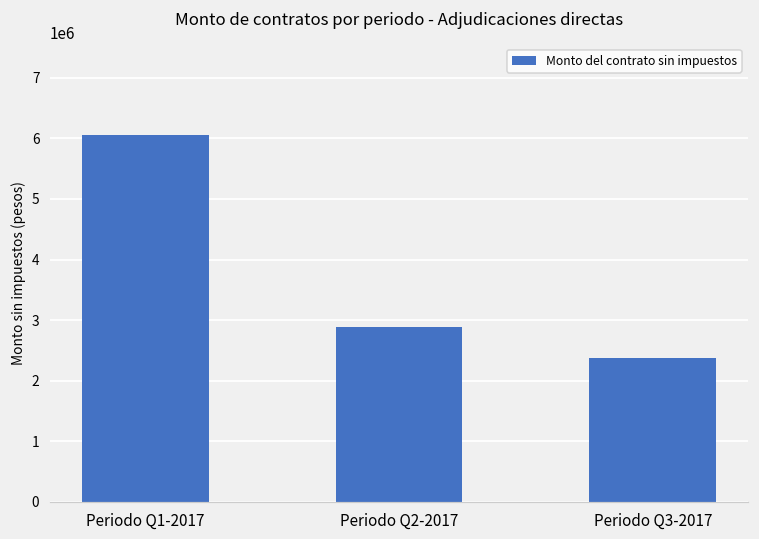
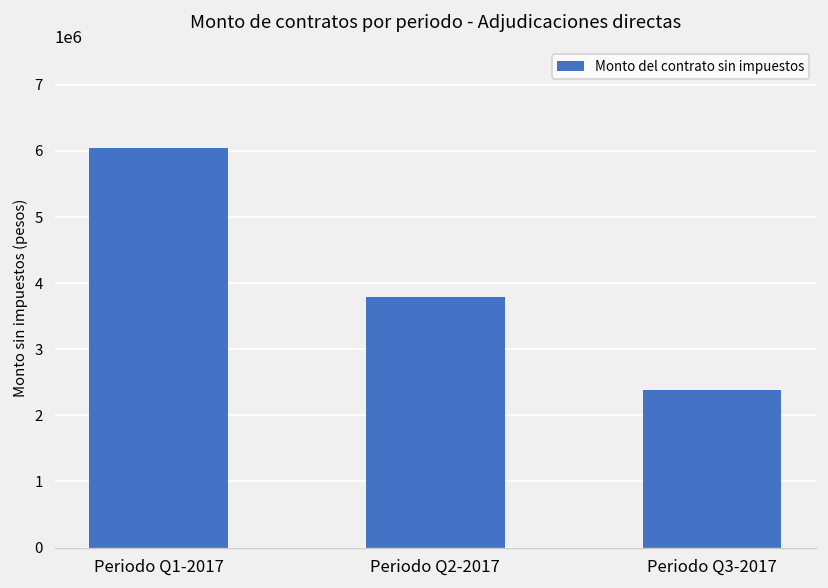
Periodo Q2-2017: 2900000 -> 3800000
